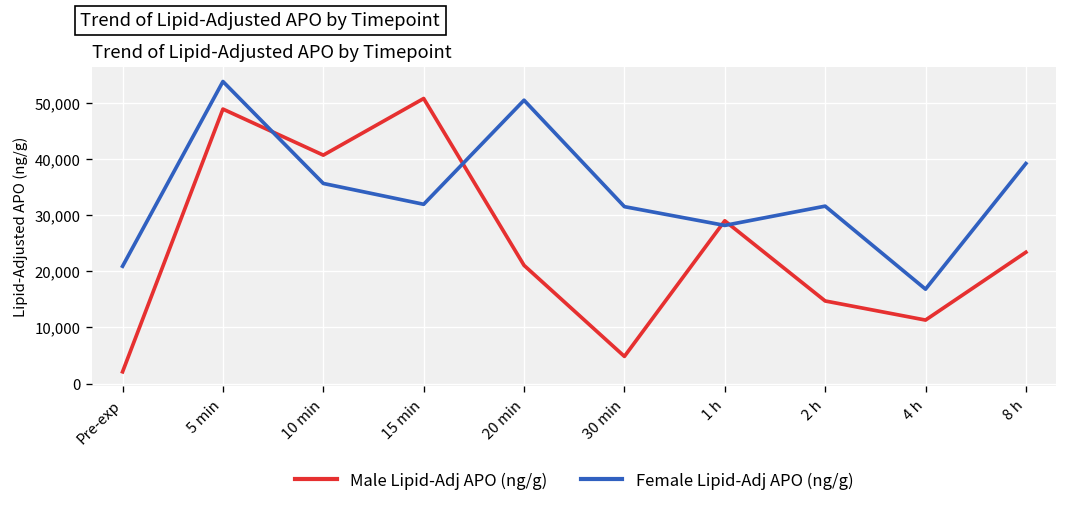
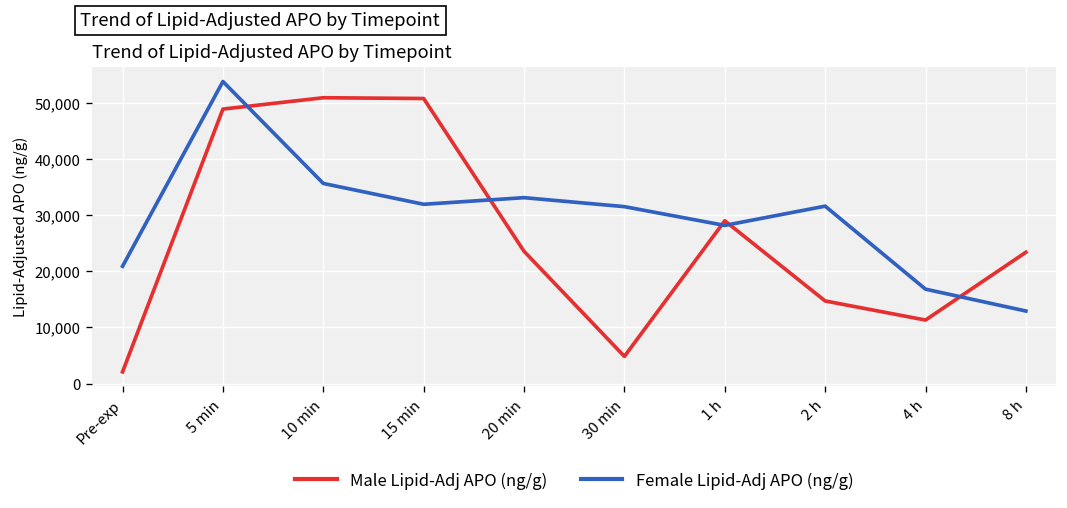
Male Lipid-Adj APO (ng/g), 10 min: 41,000 -> 51,000
Male Lipid-Adj APO (ng/g), 20 min: 21,000 -> 24,000
Female Lipid-Adj APO (ng/g), 20 min: 50,000 -> 33,000
Female Lipid-Adj APO (ng/g), 8 h: 39,000 -> 13,000
